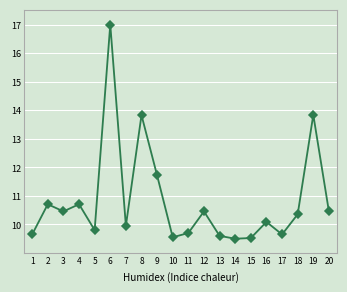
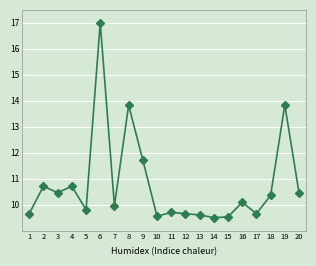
12: 10.5 -> 9.7
